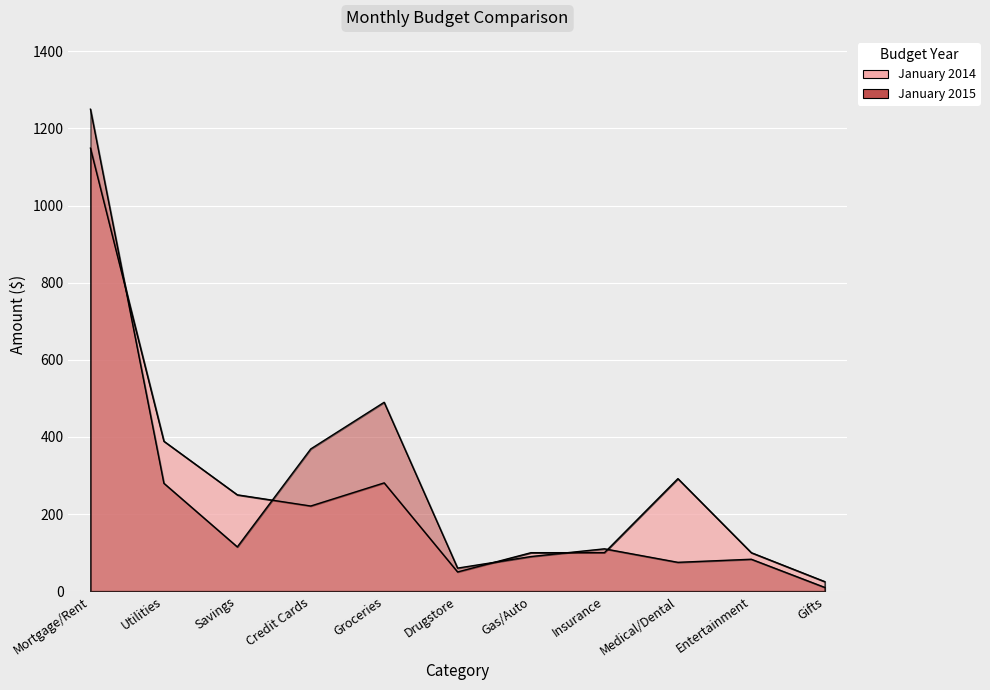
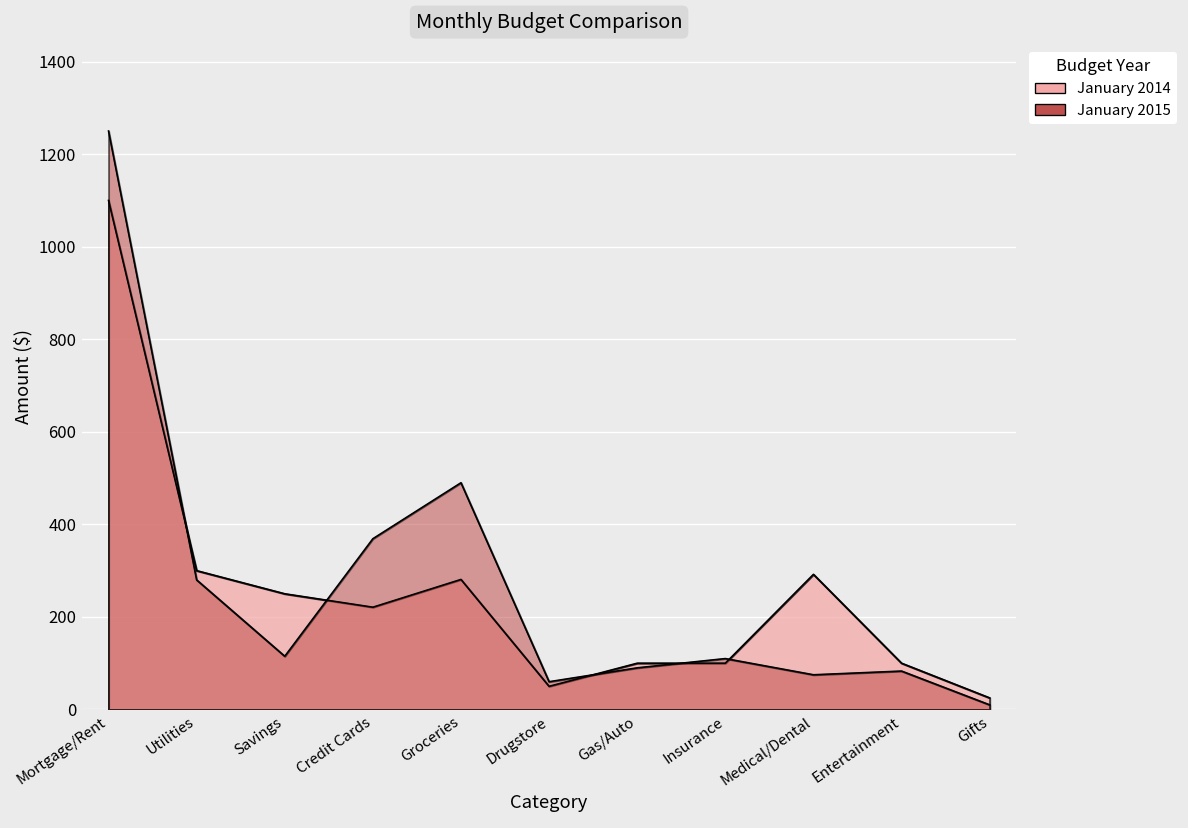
January 2014, Mortgage/Rent: 1150 -> 1100
January 2014, Utilities: 390 -> 300
